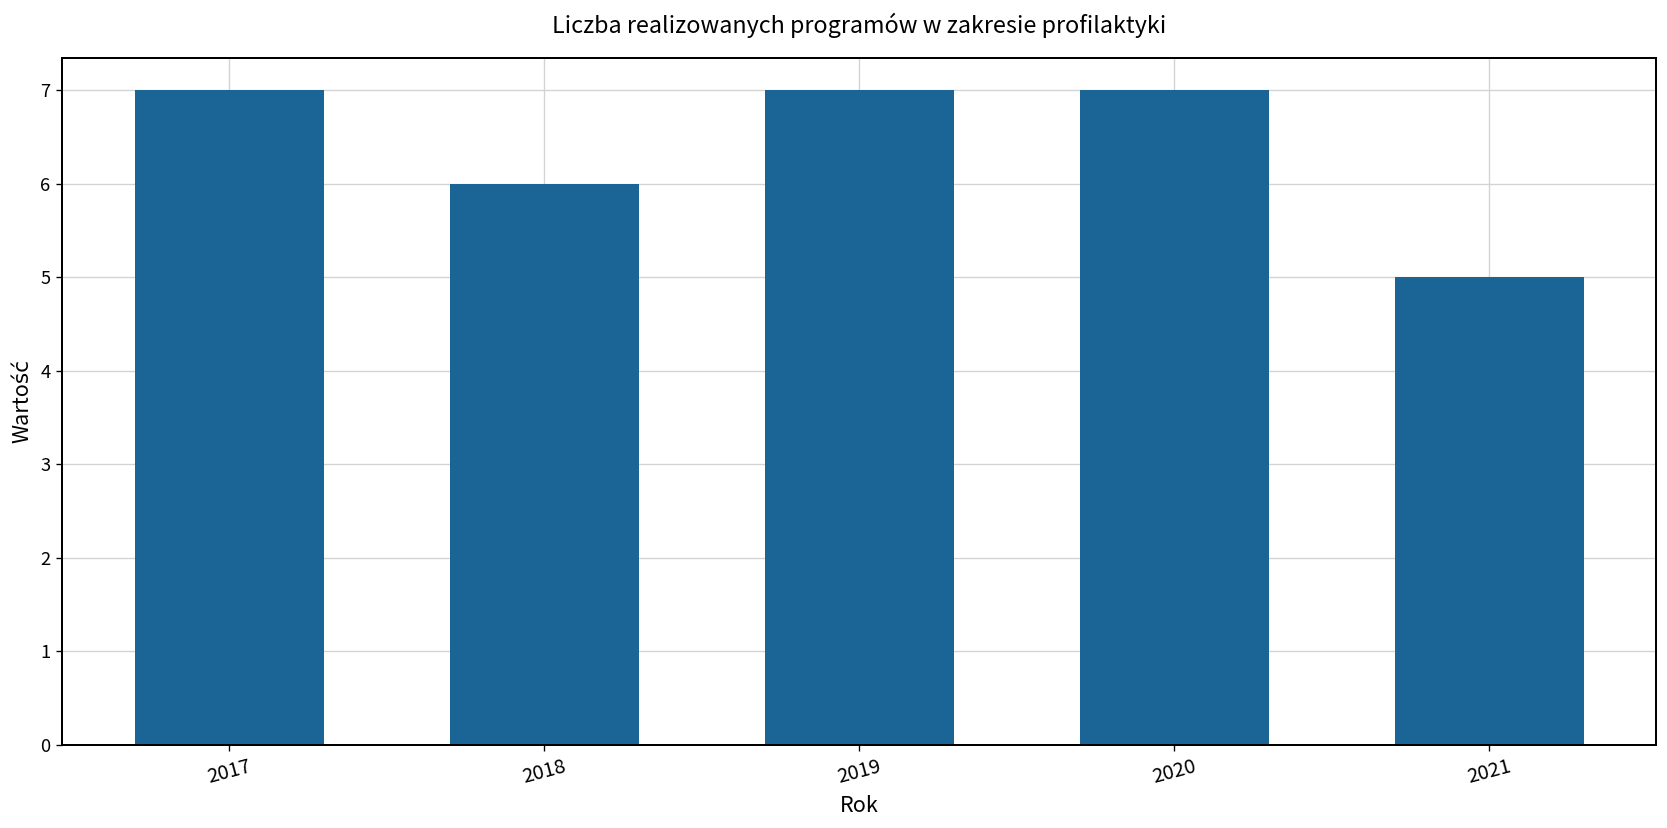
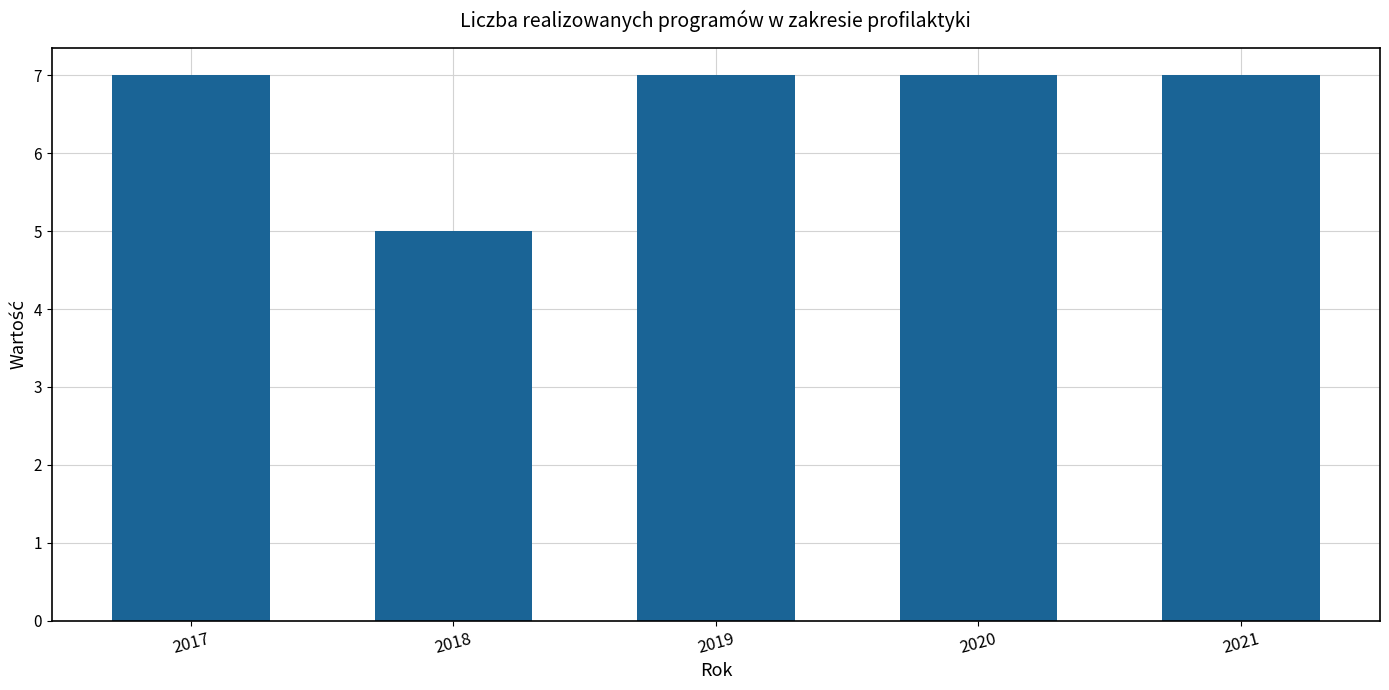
2018: 6 -> 5
2021: 5 -> 7
